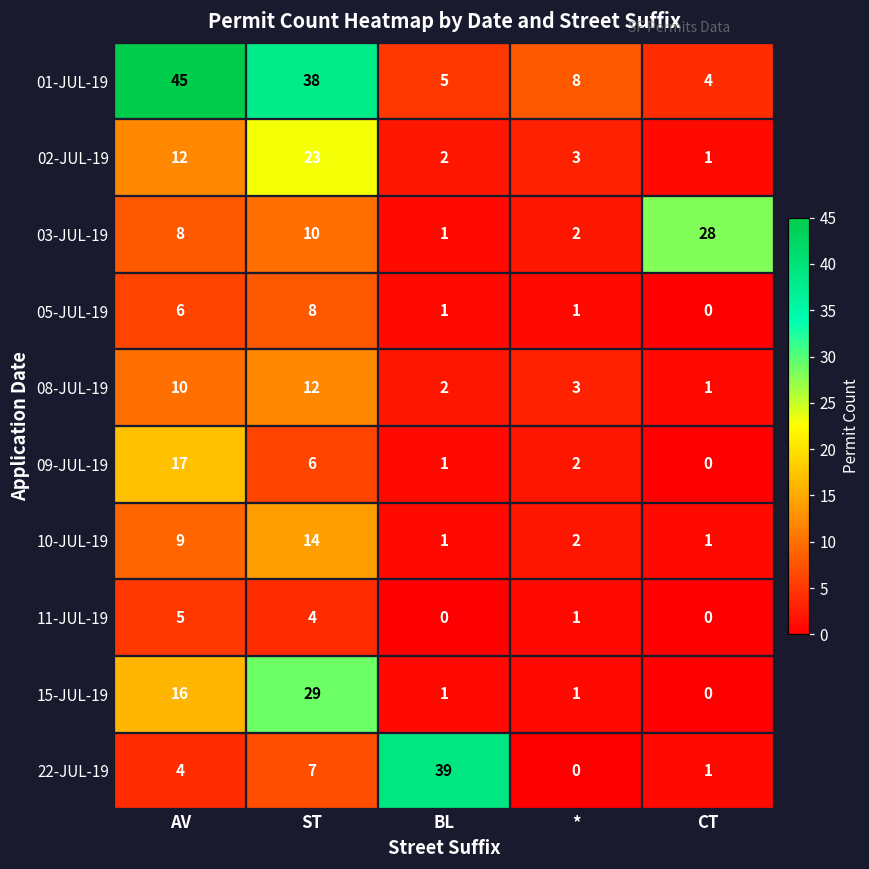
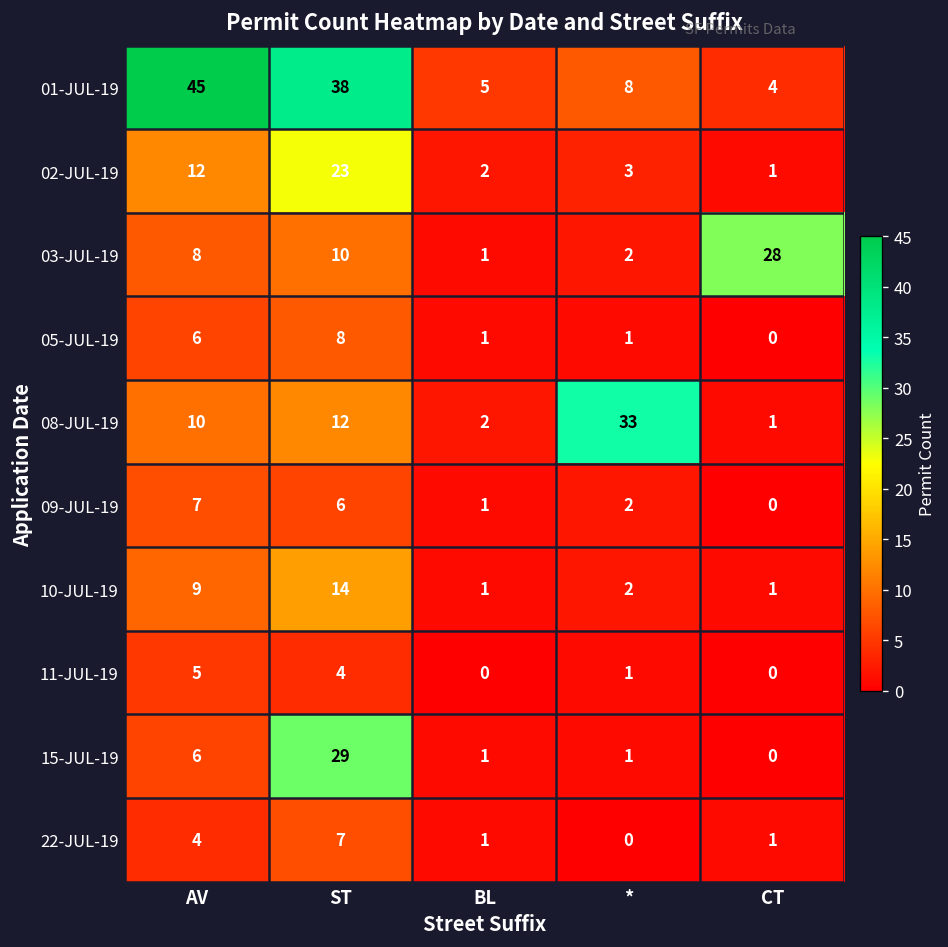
08-JUL-19, *: 3 -> 33
09-JUL-19, AV: 17 -> 7
15-JUL-19, AV: 16 -> 6
22-JUL-19, BL: 39 -> 1
